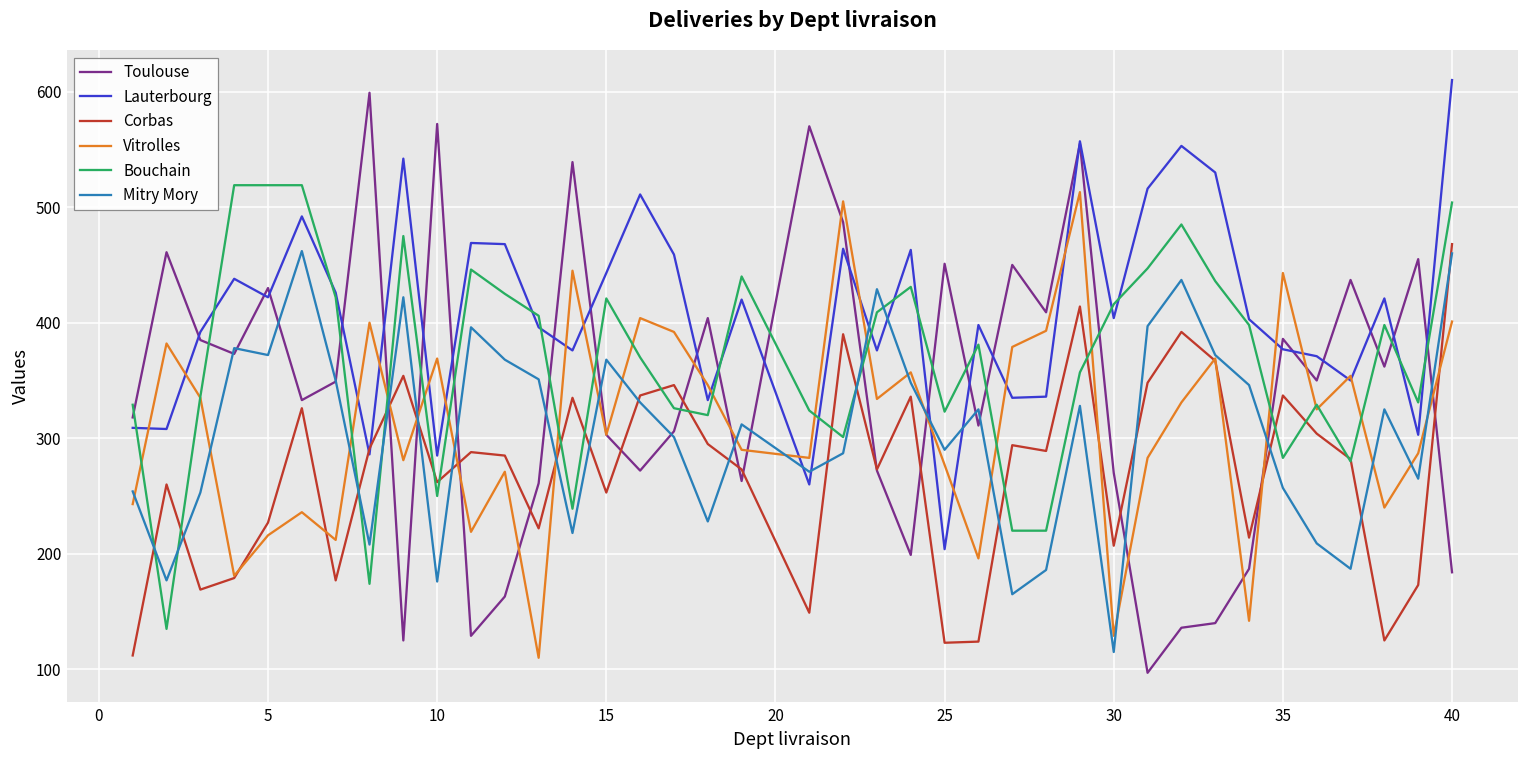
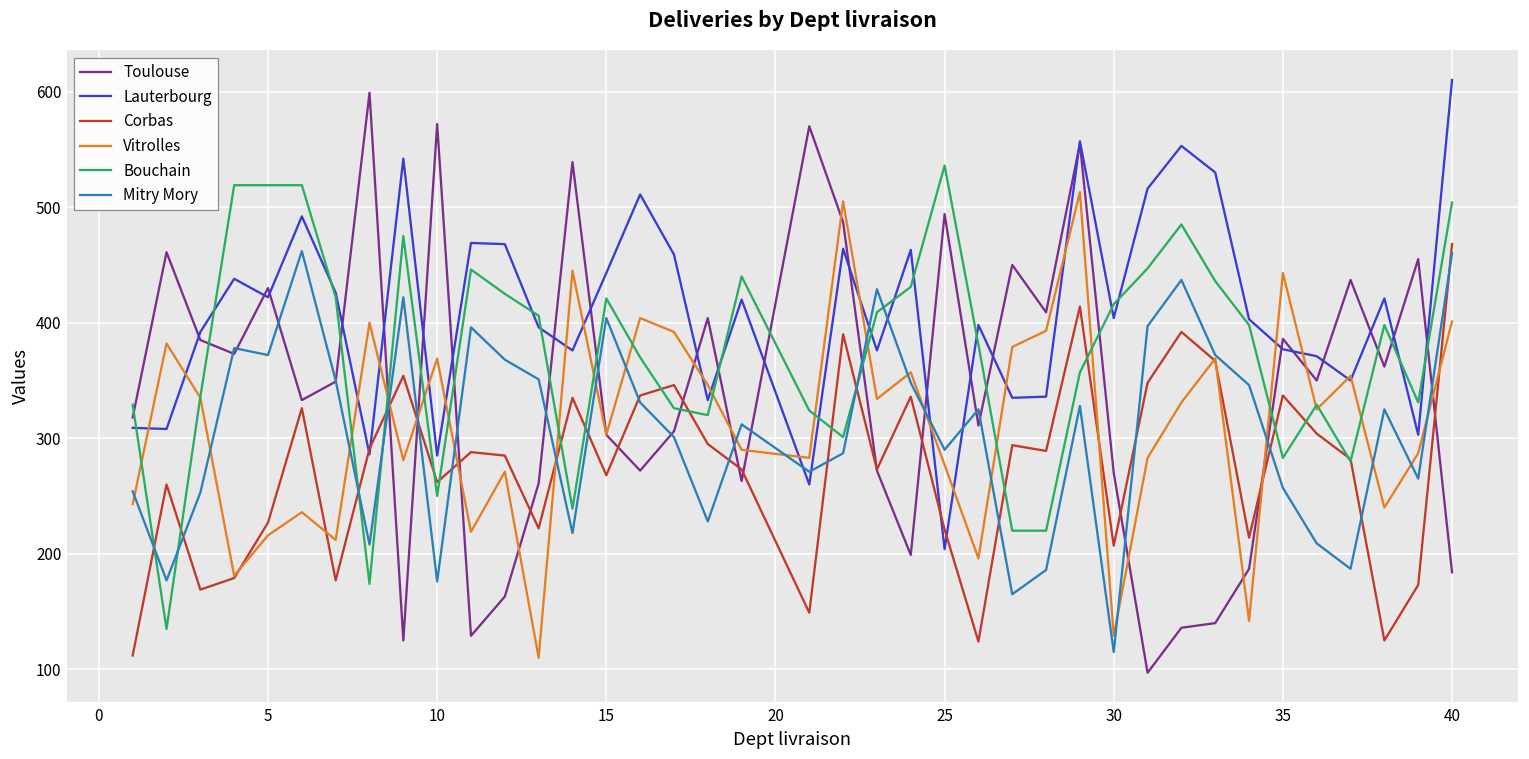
Corbas, 15: 253 -> 268
Mitry Mory, 15: 368 -> 404
Toulouse, 25: 451 -> 494
Corbas, 25: 123 -> 221
Bouchain, 25: 323 -> 536
